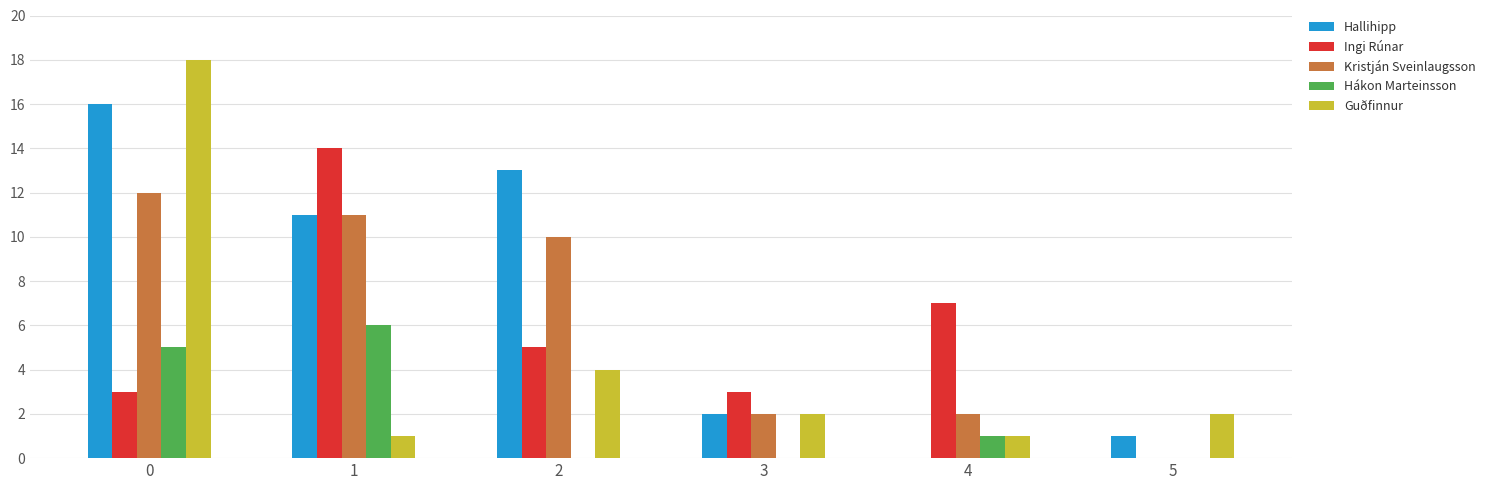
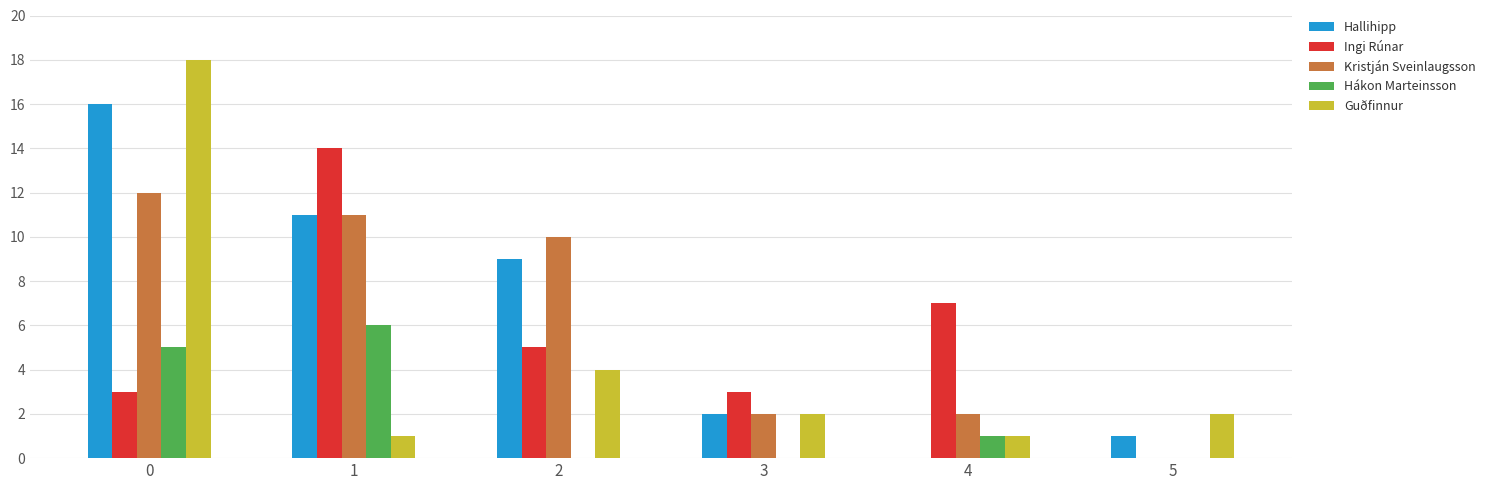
Hallihipp, 2: 13 -> 9
